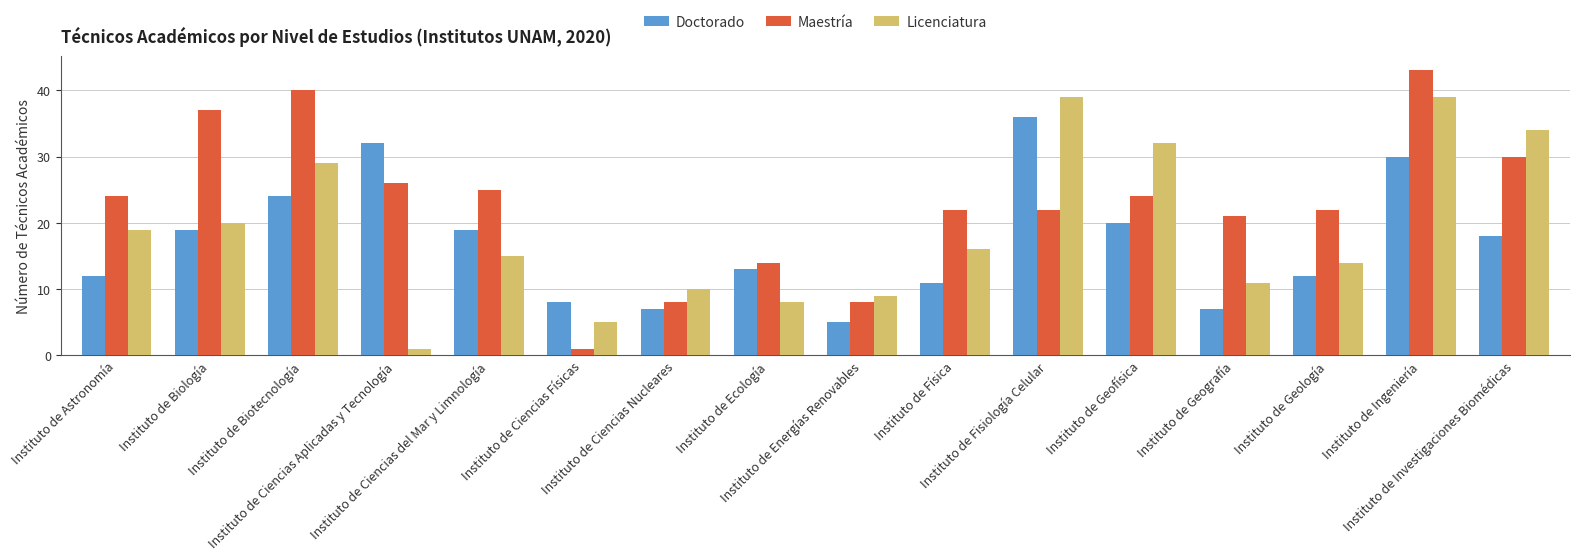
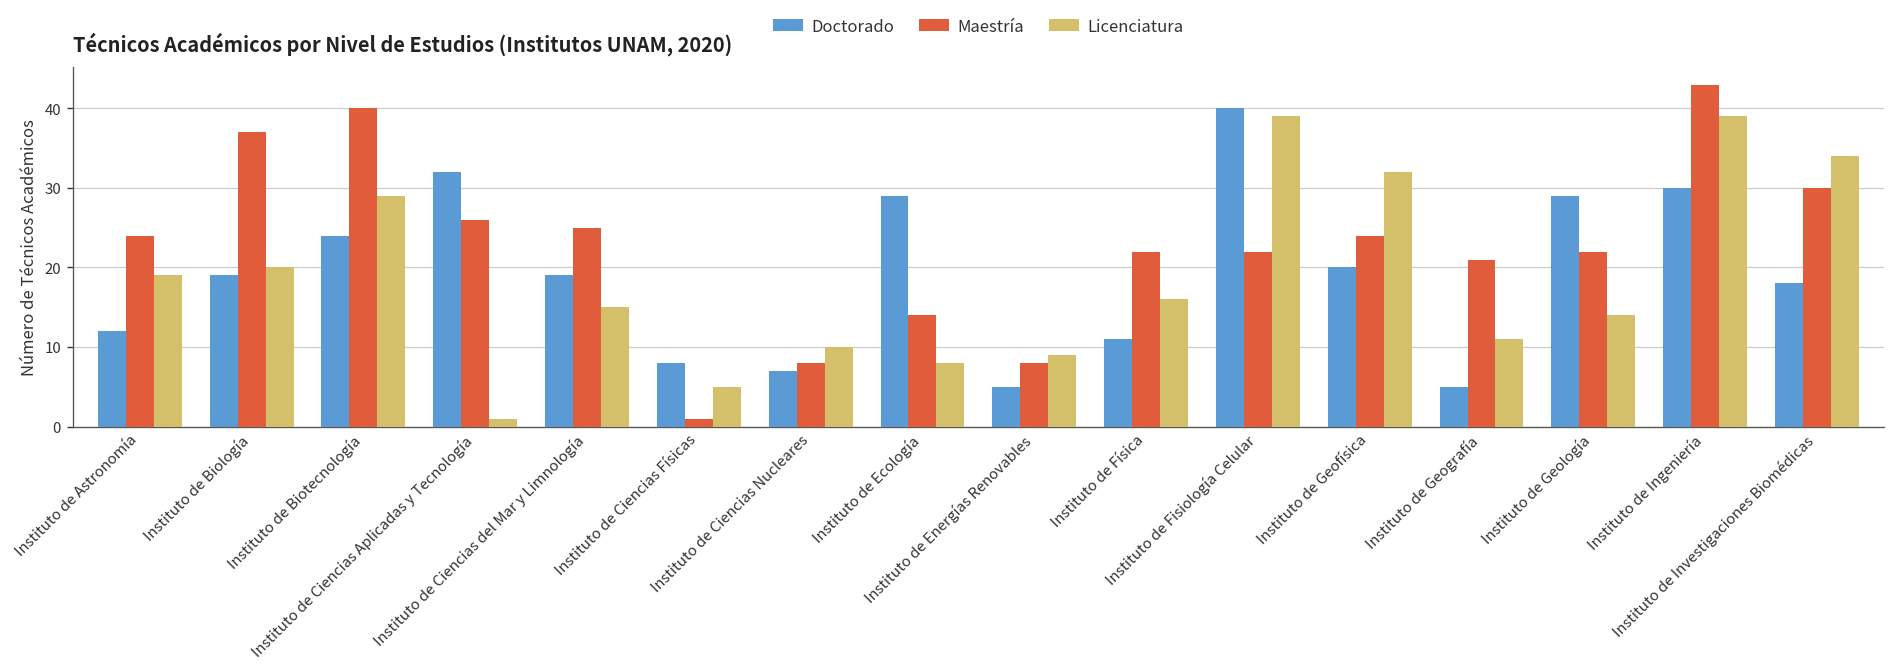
Doctorado, Instituto de Ecología: 13 -> 29
Doctorado, Instituto de Fisiología Celular: 36 -> 40
Doctorado, Instituto de Geografía: 7 -> 5
Doctorado, Instituto de Geología: 12 -> 29
